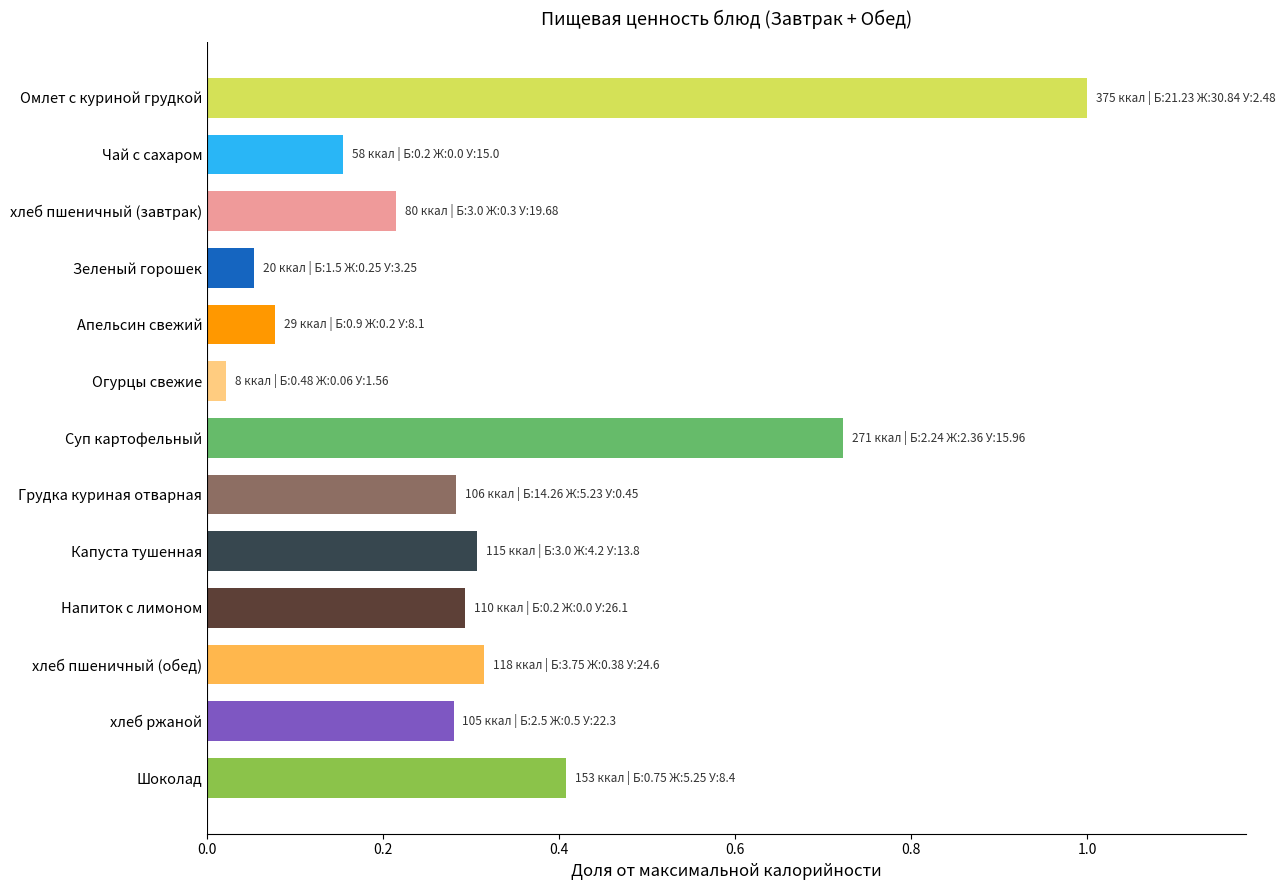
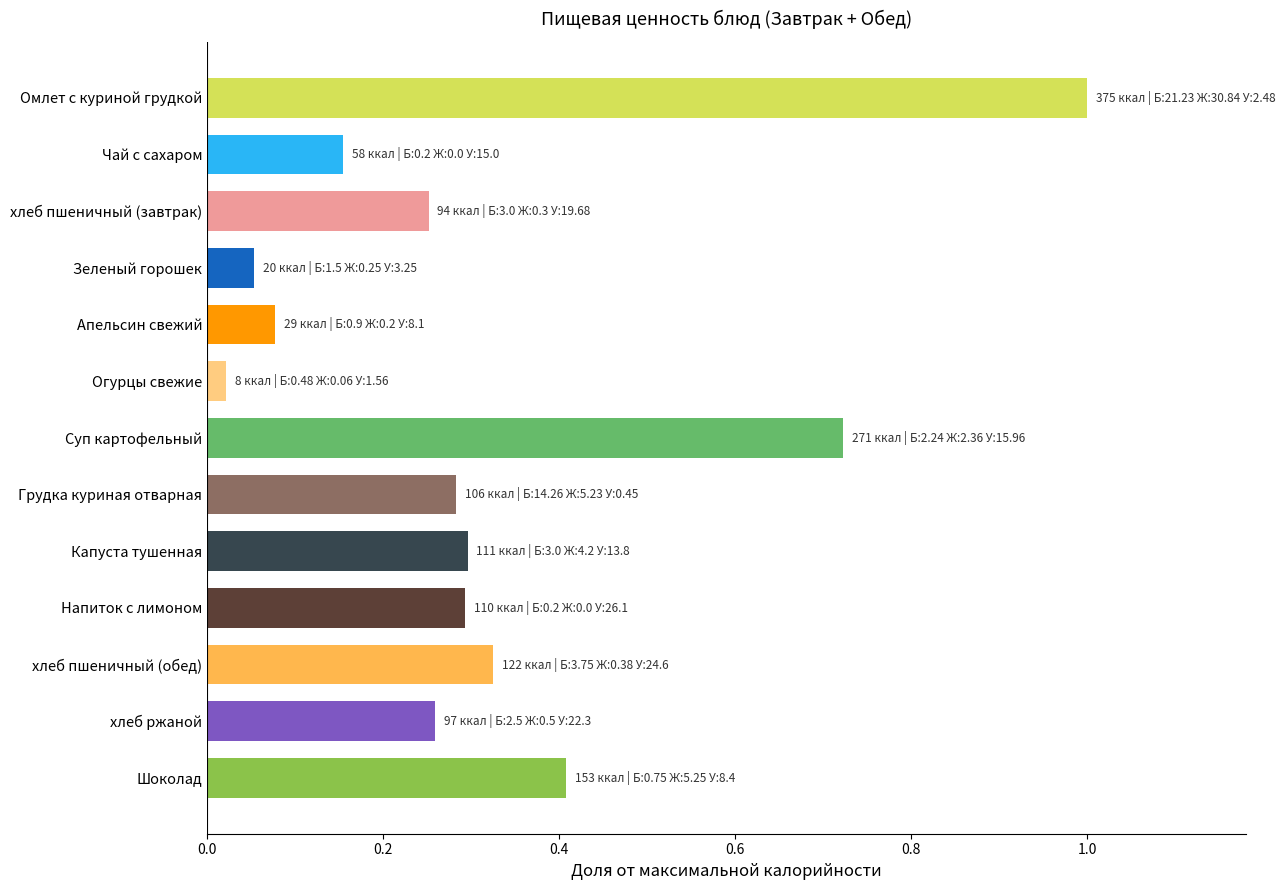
хлеб пшеничный (завтрак): 80 -> 94
Капуста тушенная: 115 -> 111
хлеб пшеничный (обед): 118 -> 122
хлеб ржаной: 105 -> 97
